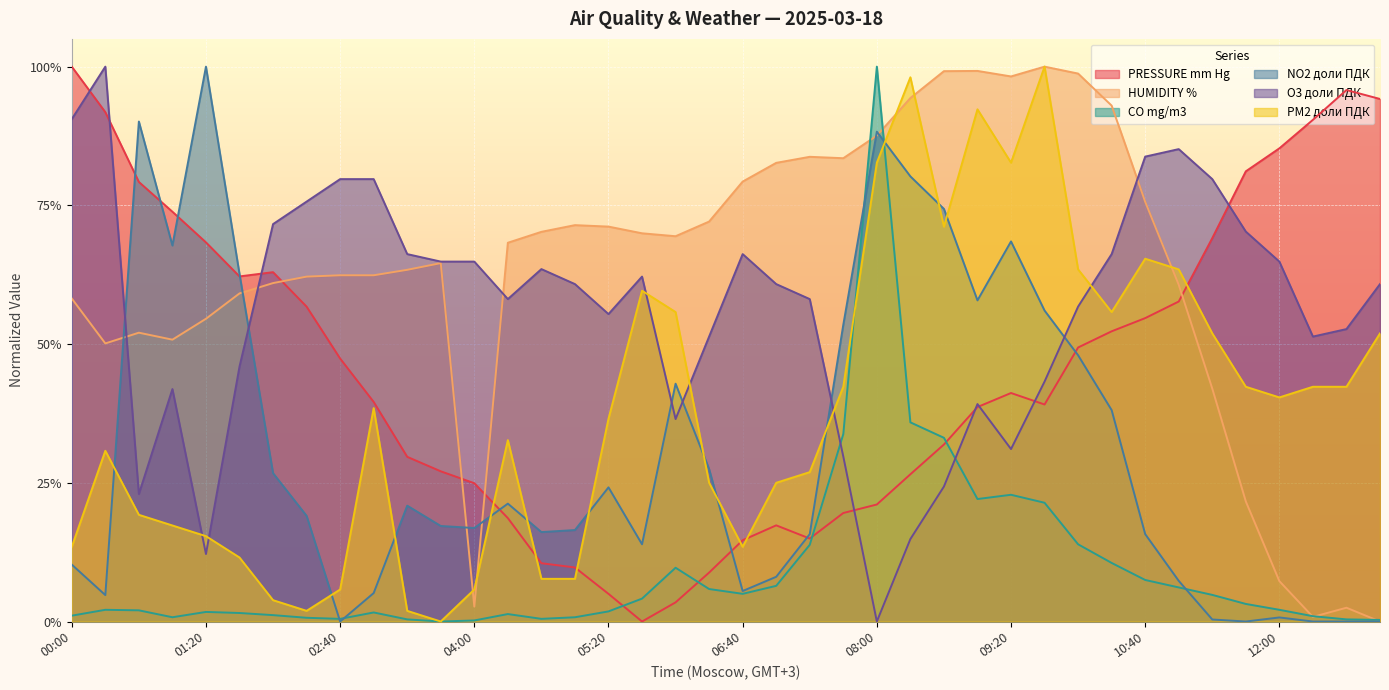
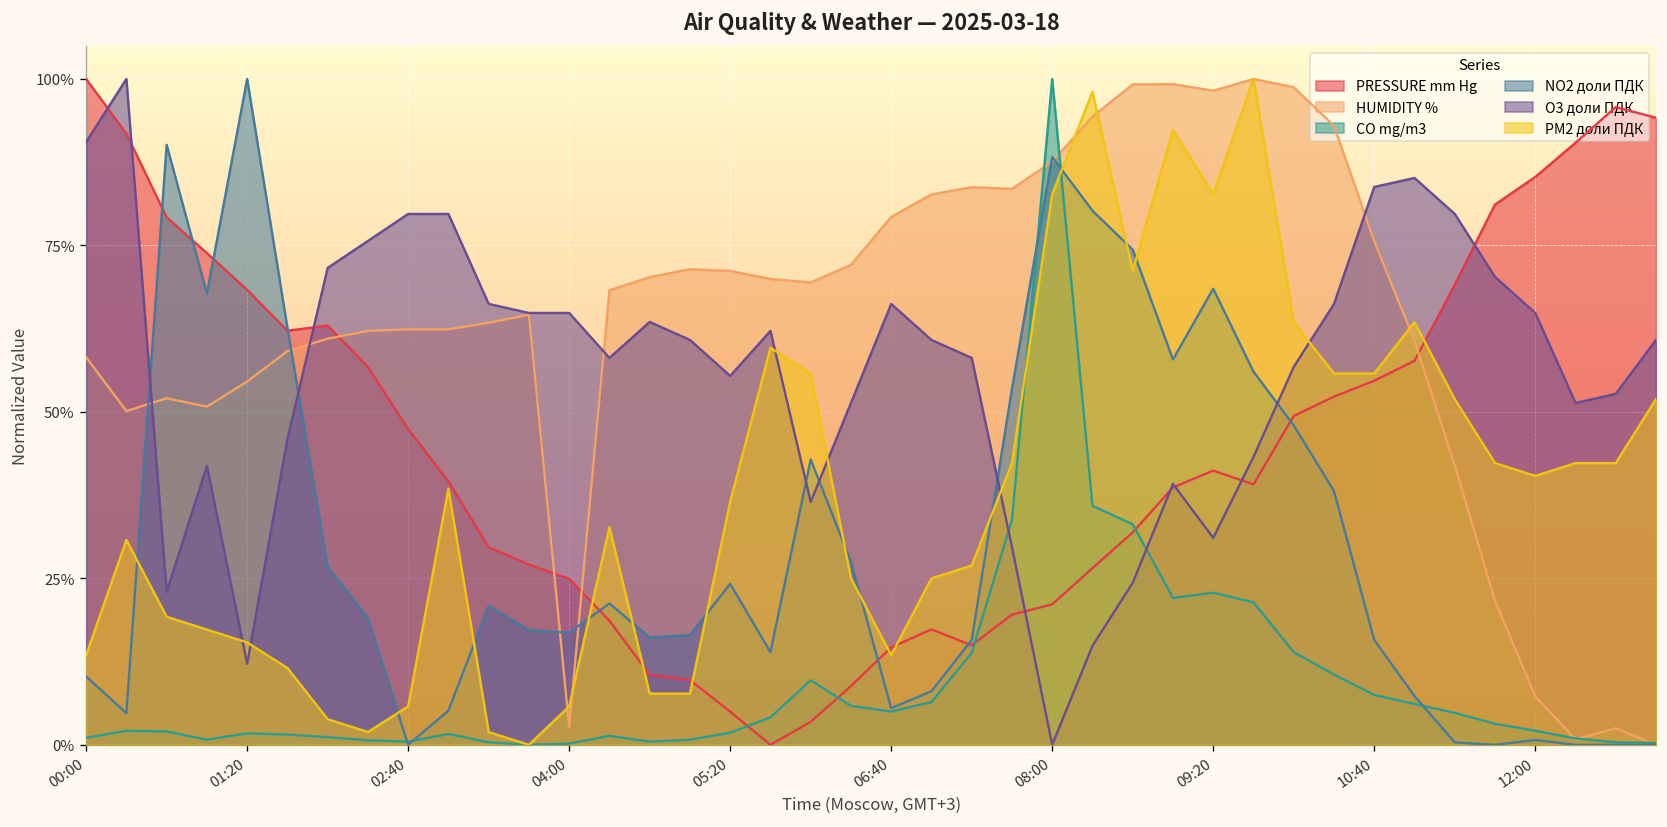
PM2 доли ПДК, 10:40: 65% -> 56%
